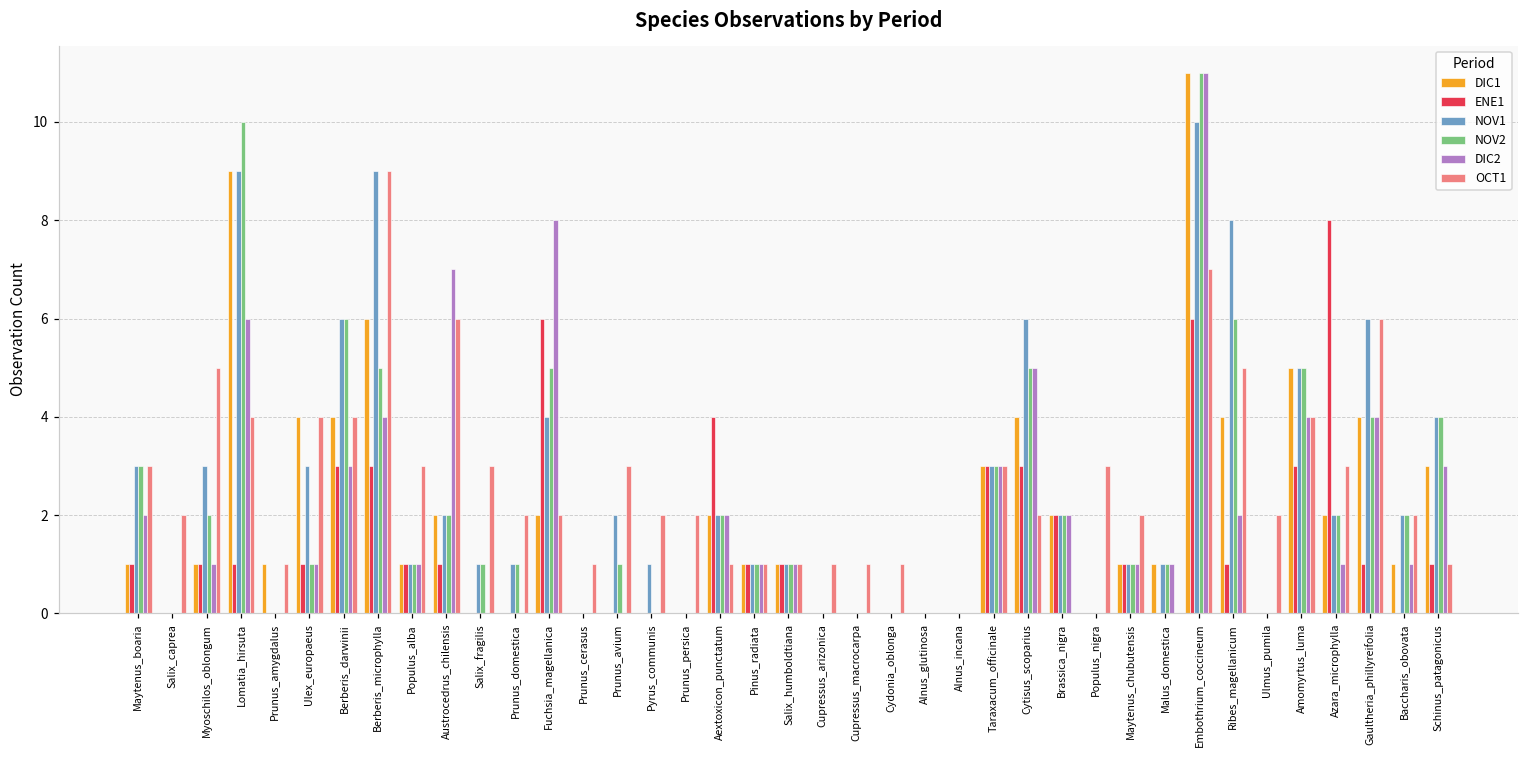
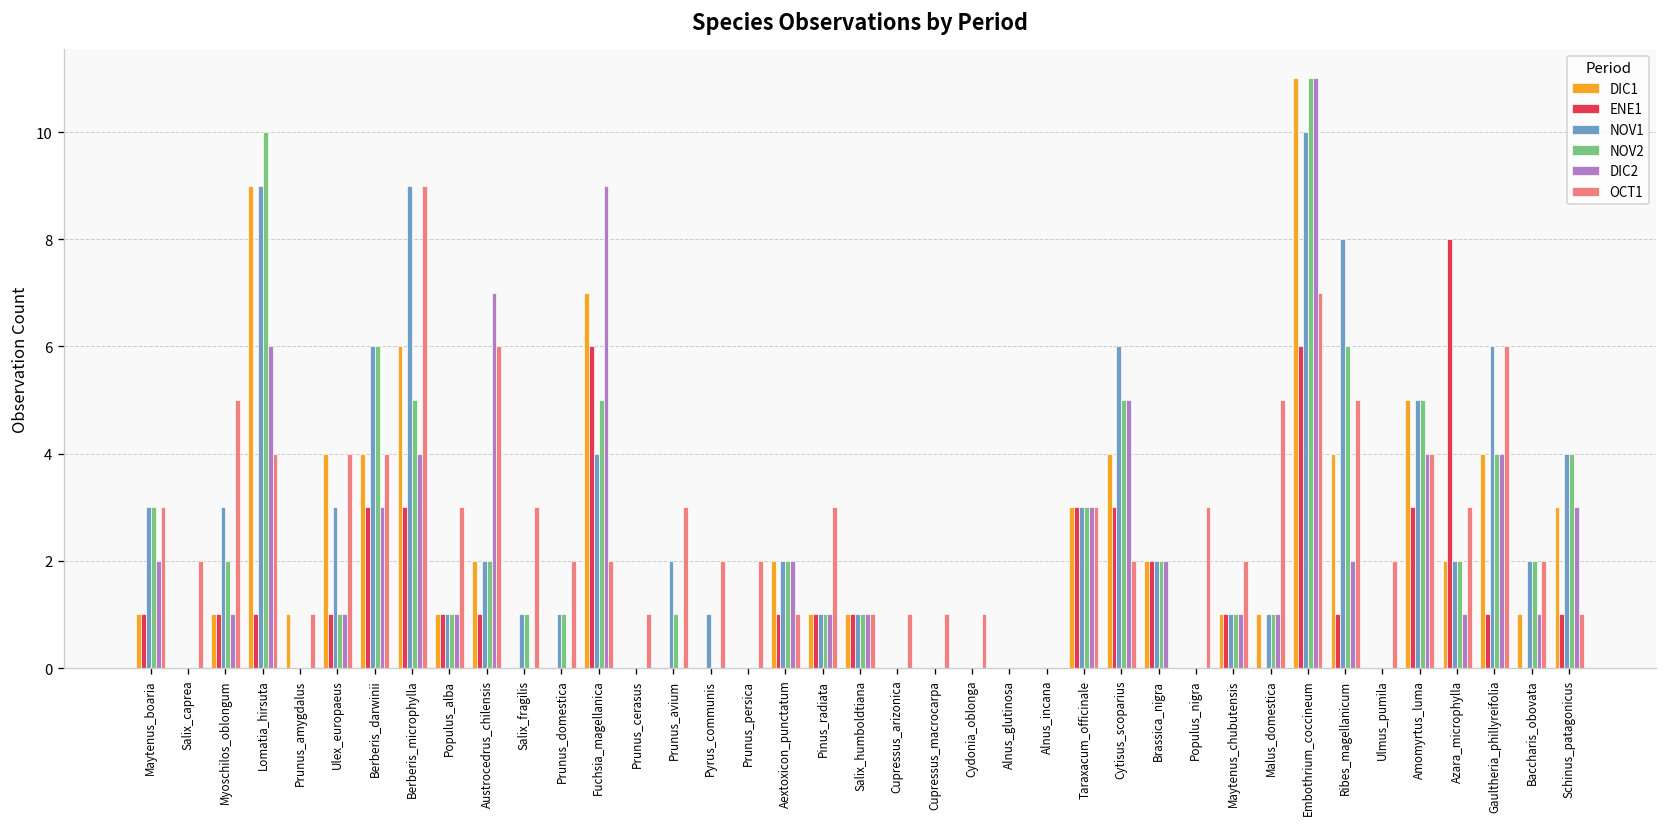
DIC1, Fuchsia_magellanica: 2 -> 7
DIC2, Fuchsia_magellanica: 8 -> 9
ENE1, Aextoxicon_punctatum: 4 -> 1
OCT1, Pinus_radiata: 1 -> 3
OCT1, Malus_domestica: 0 -> 5
